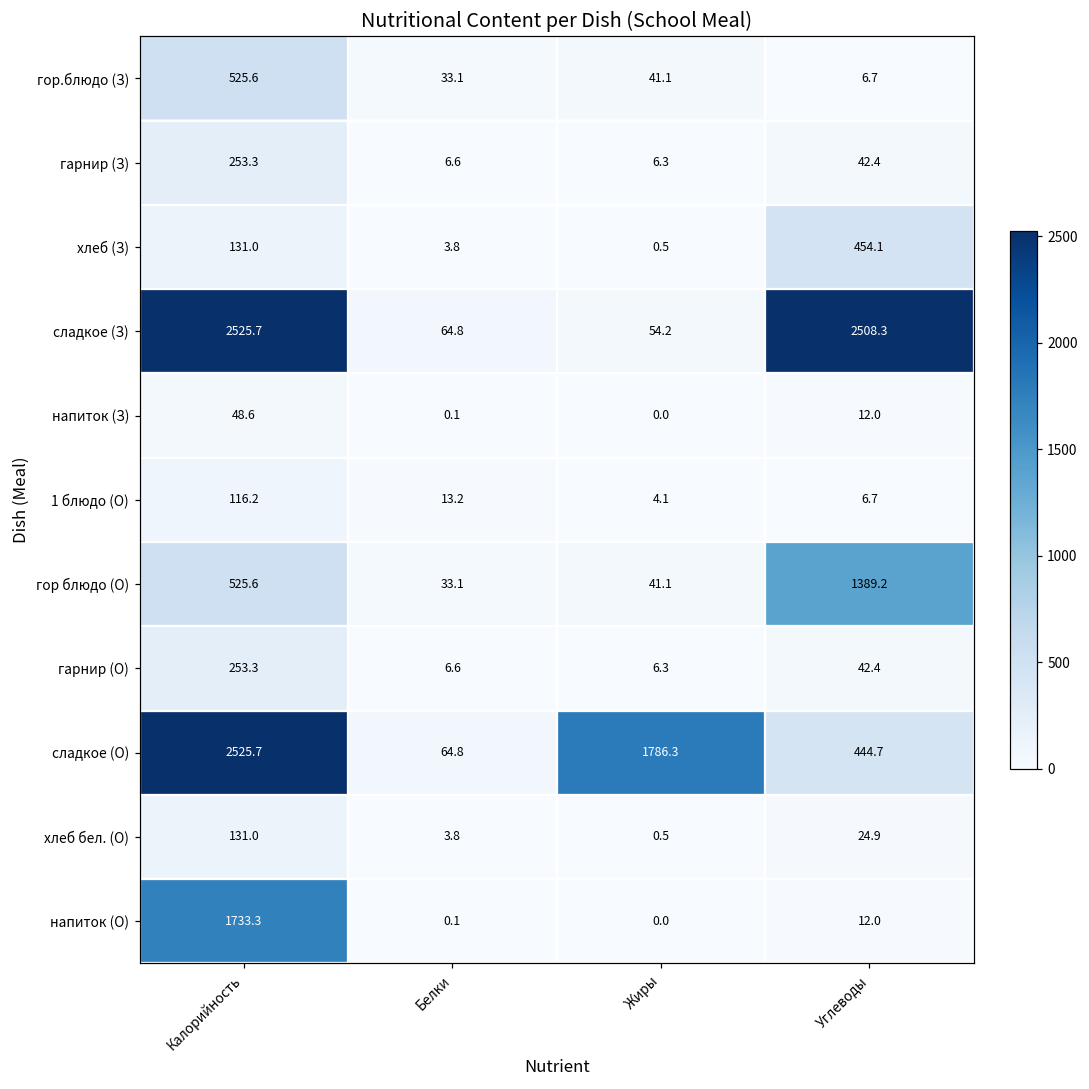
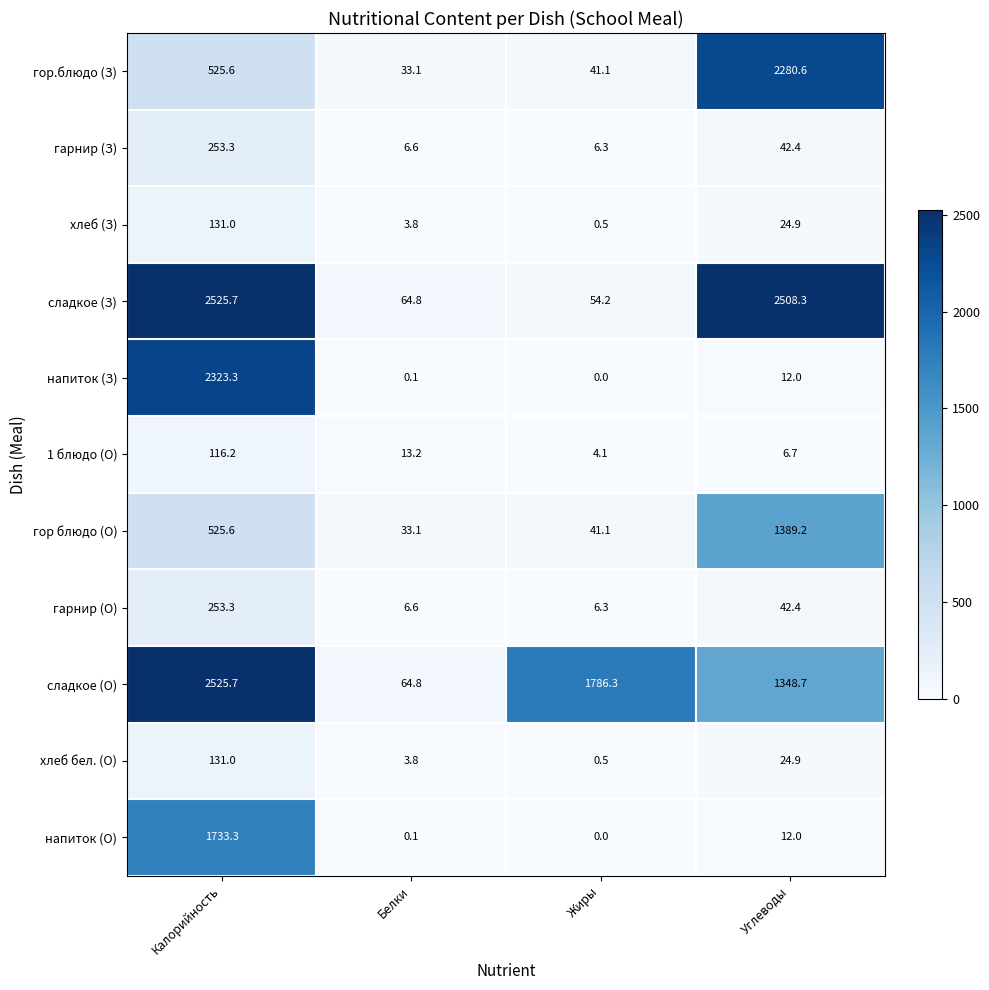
гор.блюдо (З), Углеводы: 6.7 -> 2280.6
хлеб (З), Углеводы: 454.1 -> 24.9
напиток (З), Калорийность: 48.6 -> 2323.3
сладкое (О), Углеводы: 444.7 -> 1348.7
